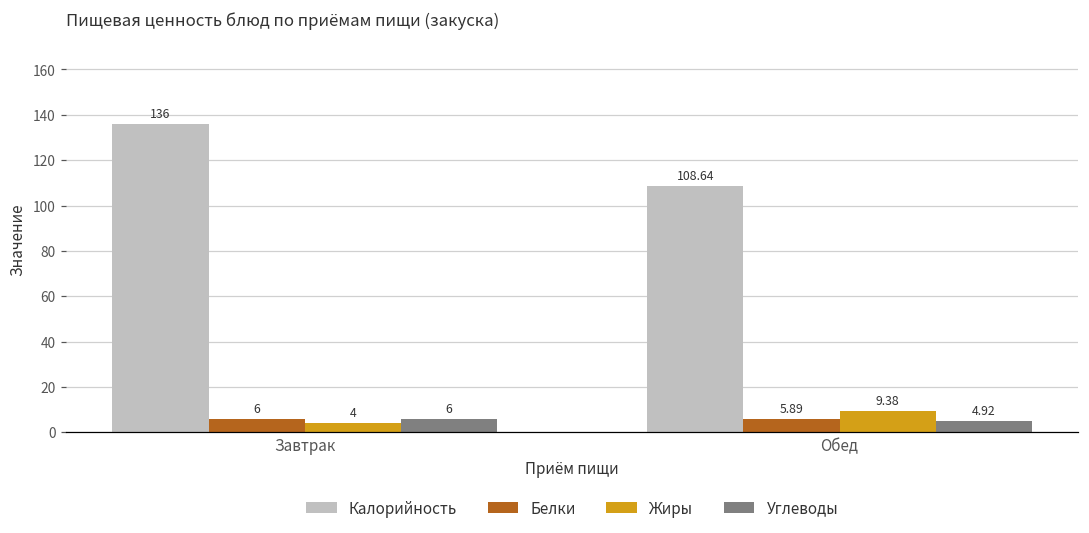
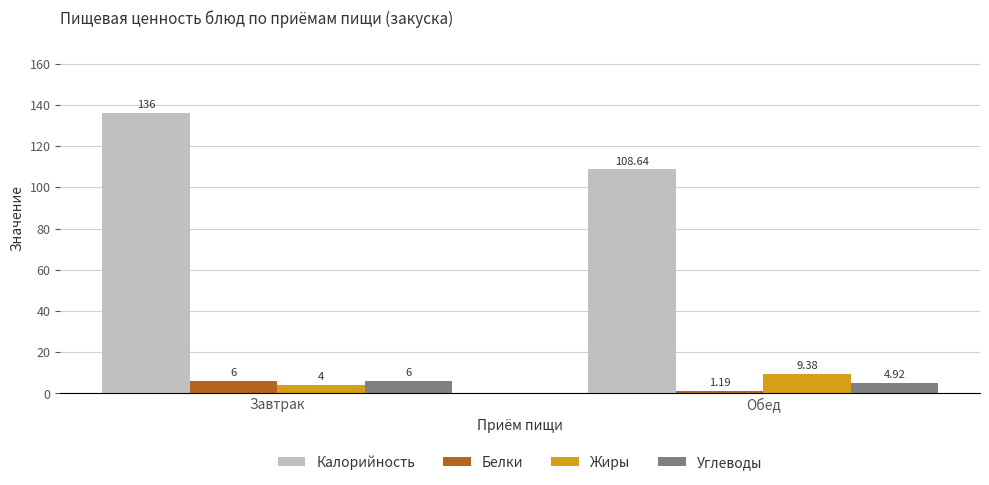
Белки, Обед: 5.89 -> 1.19
